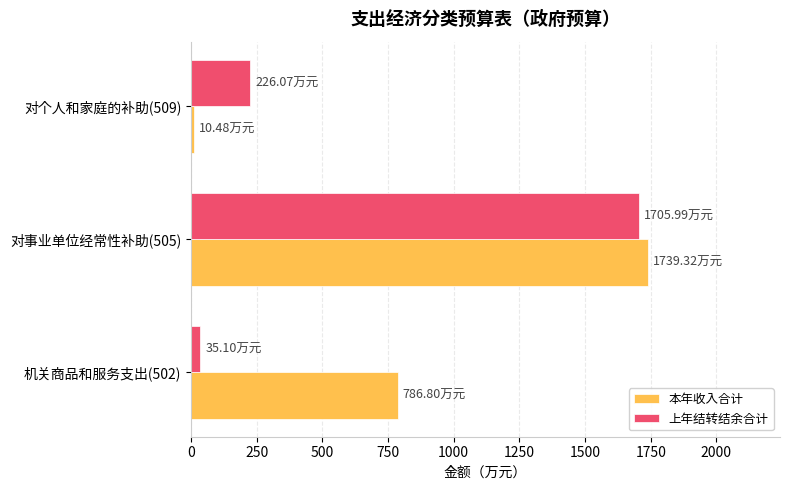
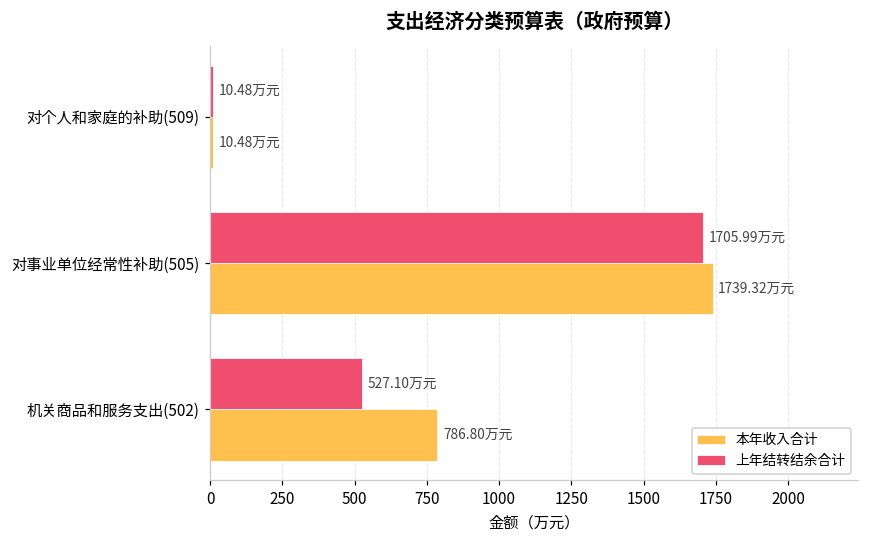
上年结转结余合计, 对个人和家庭的补助(509): 226.07 -> 10.48
上年结转结余合计, 机关商品和服务支出(502): 35.10 -> 527.10
